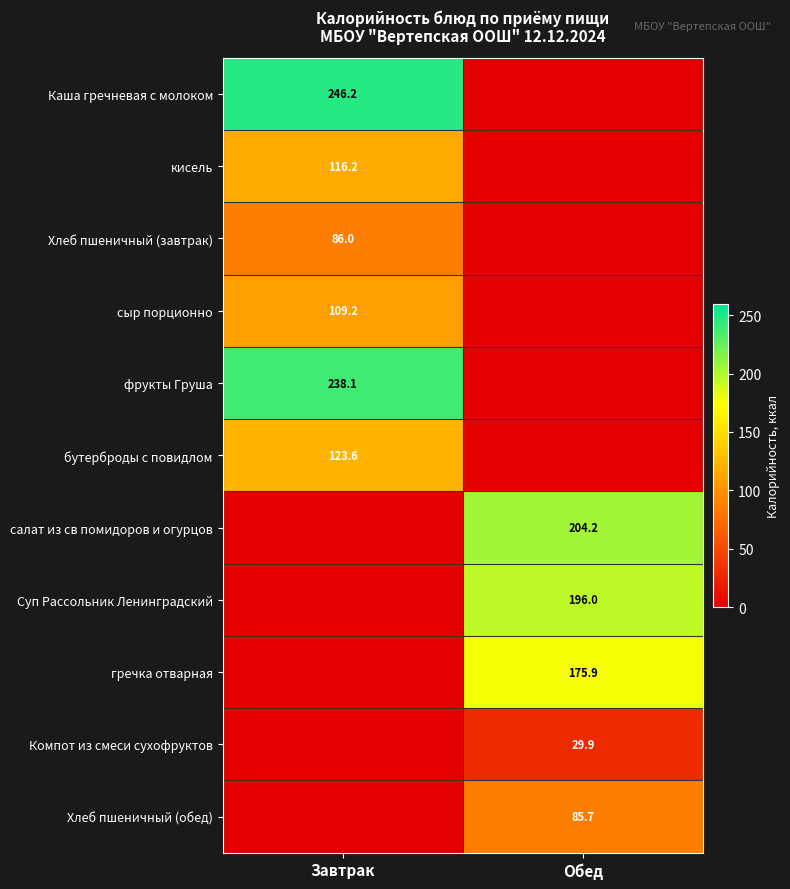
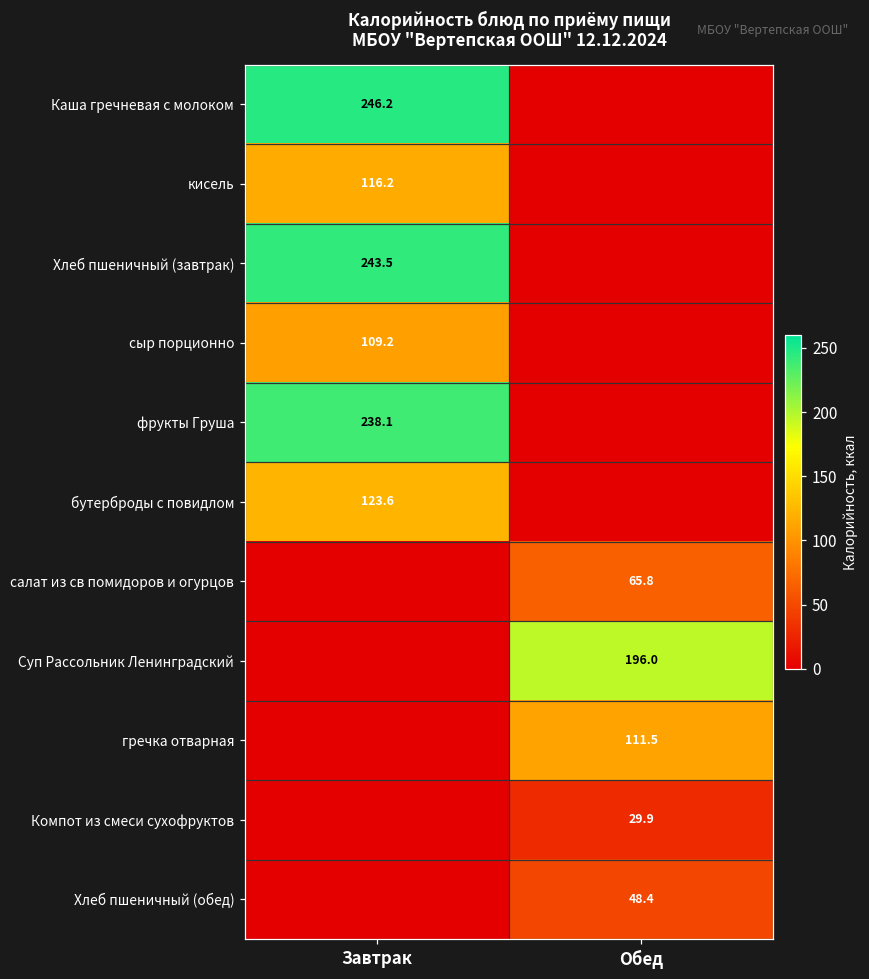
Хлеб пшеничный (завтрак), Завтрак: 86.0 -> 243.5
салат из св помидоров и огурцов, Обед: 204.2 -> 65.8
гречка отварная, Обед: 175.9 -> 111.5
Хлеб пшеничный (обед), Обед: 85.7 -> 48.4
